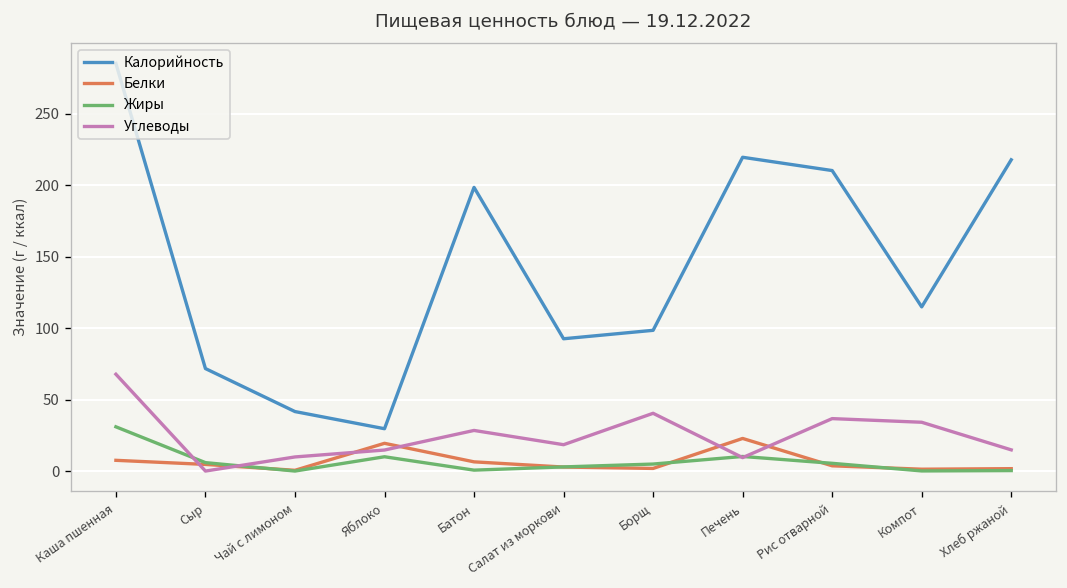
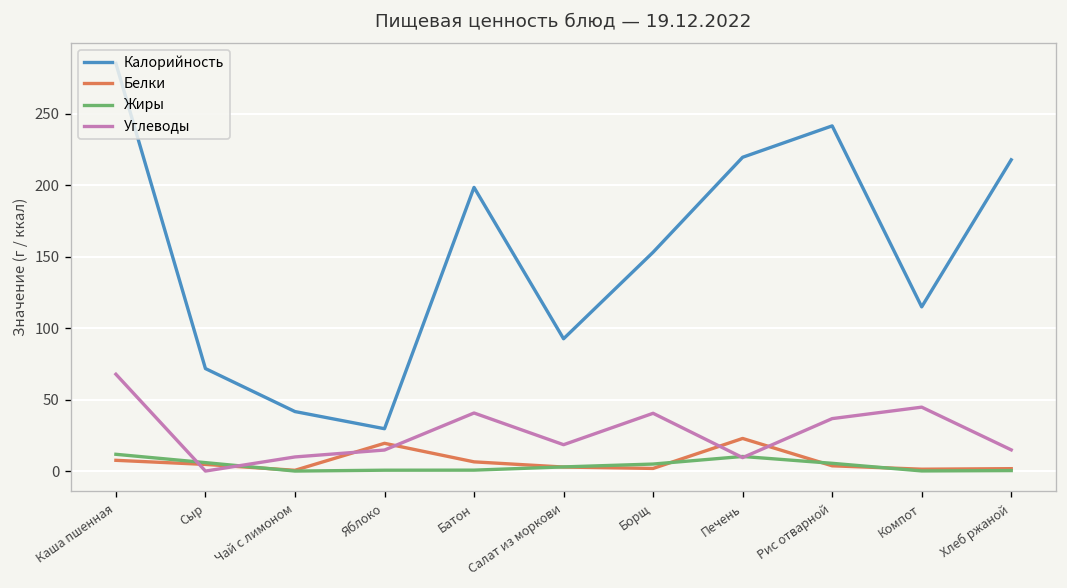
Жиры, Каша пшенная: 31 -> 12
Жиры, Яблоко: 10 -> 1
Углеводы, Батон: 28 -> 41
Калорийность, Борщ: 98 -> 153
Калорийность, Рис отварной: 210 -> 241
Углеводы, Компот: 34 -> 45
